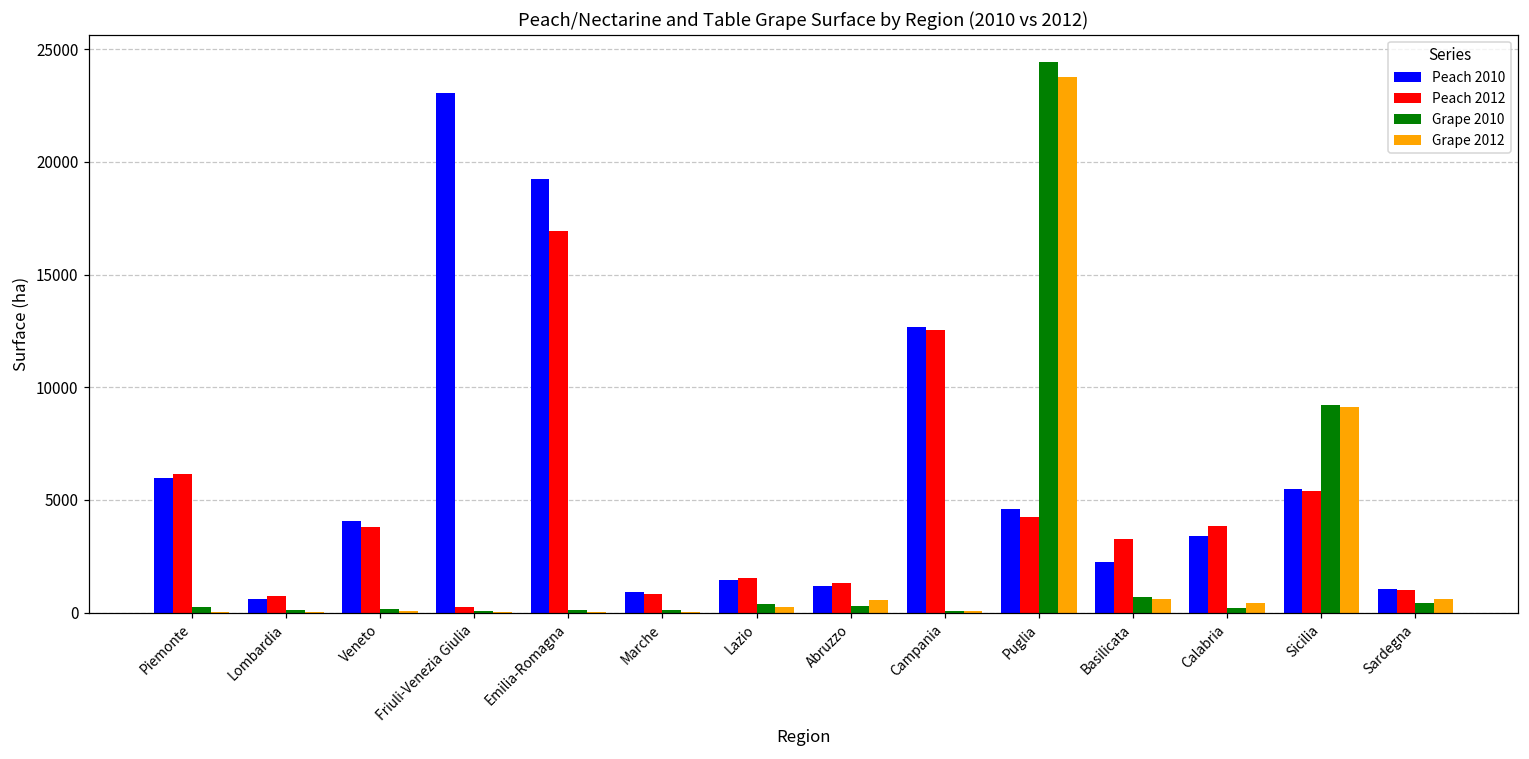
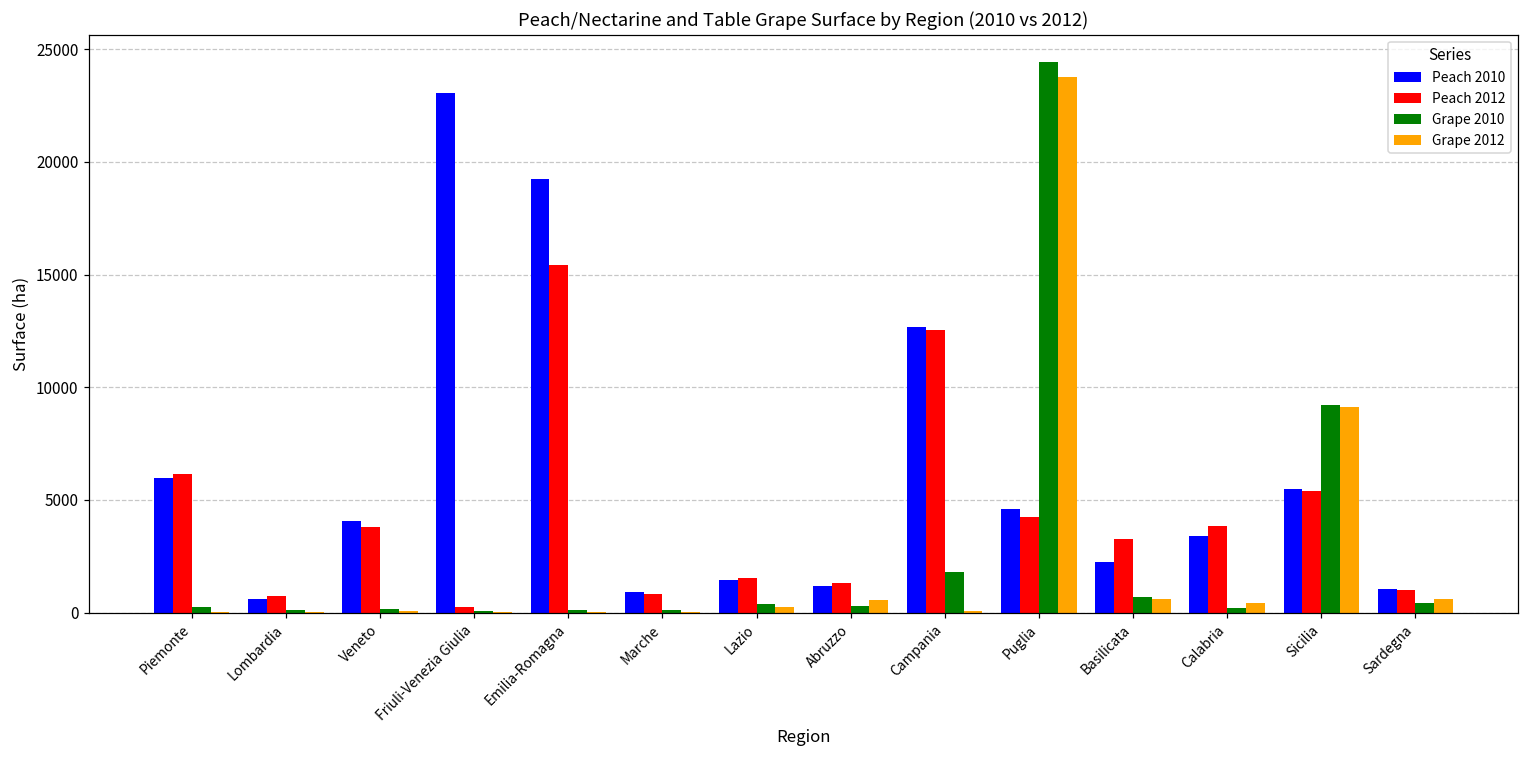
Peach 2012, Emilia-Romagna: 16900 -> 15400
Grape 2010, Campania: 100 -> 1800
